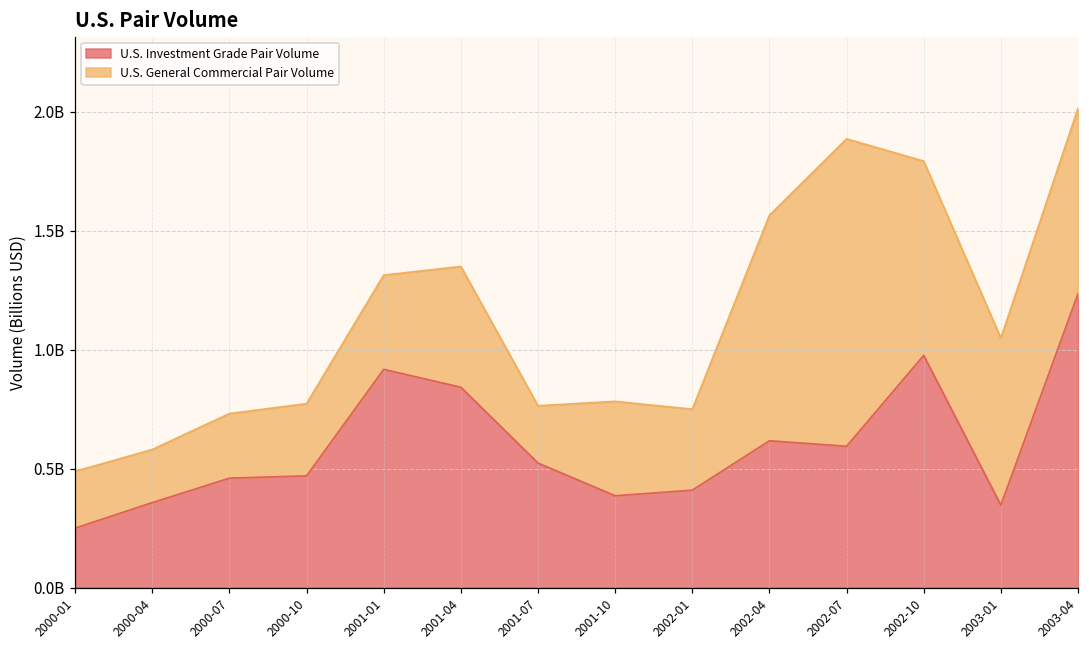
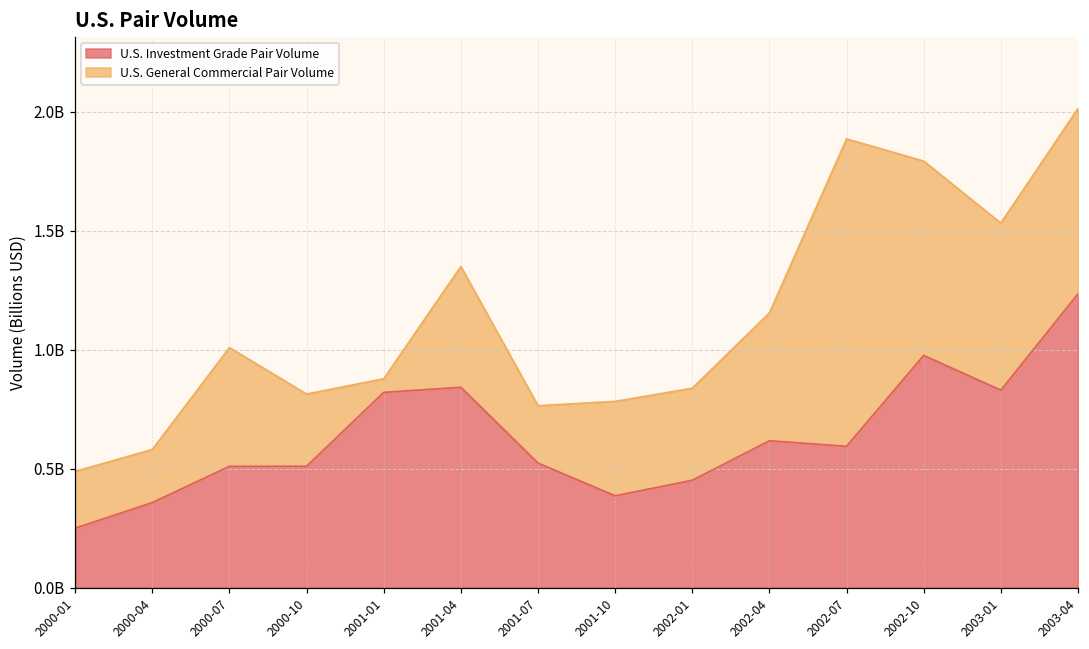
U.S. Investment Grade Pair Volume, 2000-07: 460000000 -> 510000000
U.S. General Commercial Pair Volume, 2000-07: 270000000 -> 500000000
U.S. Investment Grade Pair Volume, 2000-10: 470000000 -> 510000000
U.S. Investment Grade Pair Volume, 2001-01: 920000000 -> 820000000
U.S. General Commercial Pair Volume, 2001-01: 400000000 -> 60000000
U.S. Investment Grade Pair Volume, 2002-01: 410000000 -> 450000000
U.S. General Commercial Pair Volume, 2002-01: 340000000 -> 390000000
U.S. General Commercial Pair Volume, 2002-04: 950000000 -> 540000000
U.S. Investment Grade Pair Volume, 2003-01: 350000000 -> 830000000
